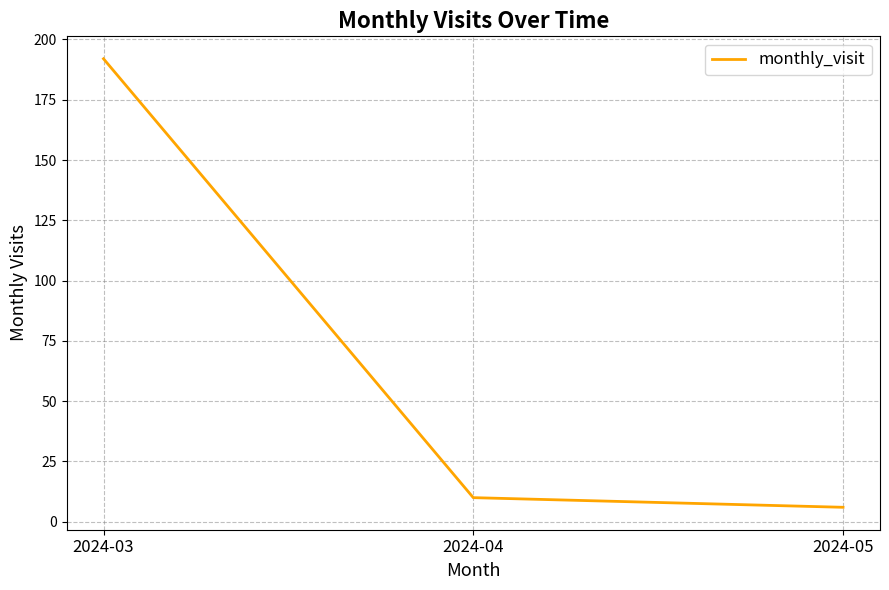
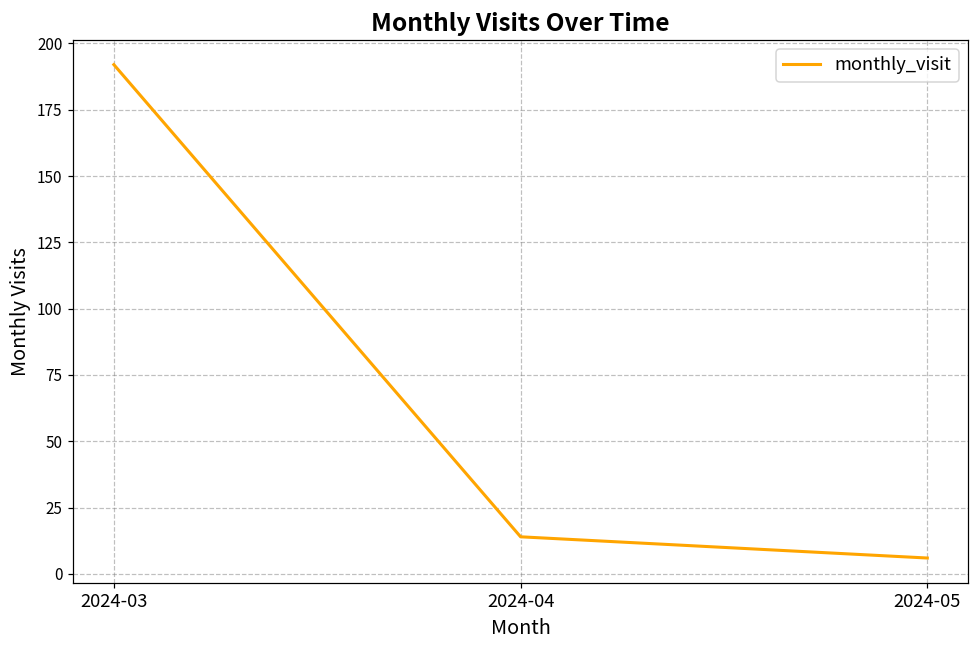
2024-04: 10 -> 14
